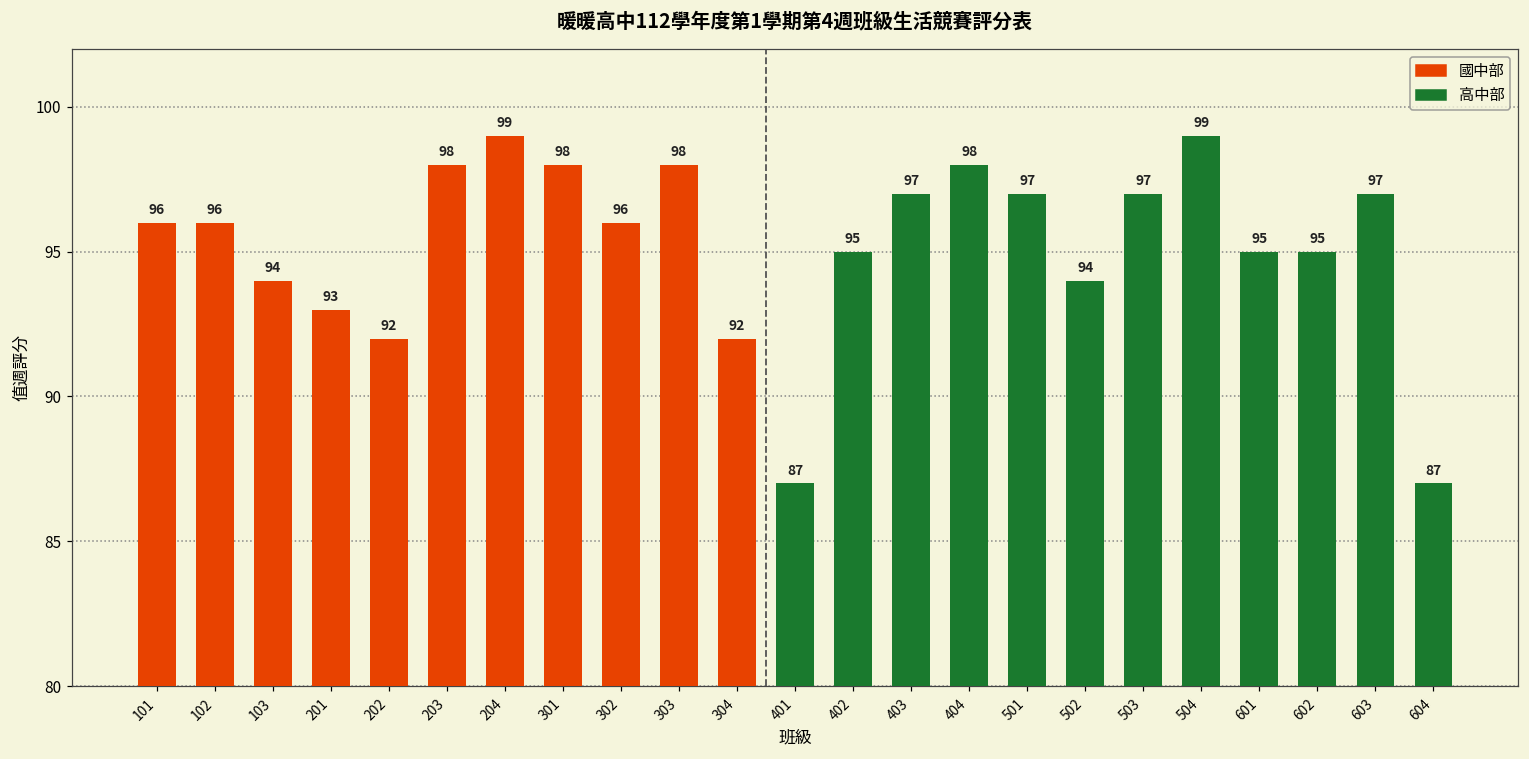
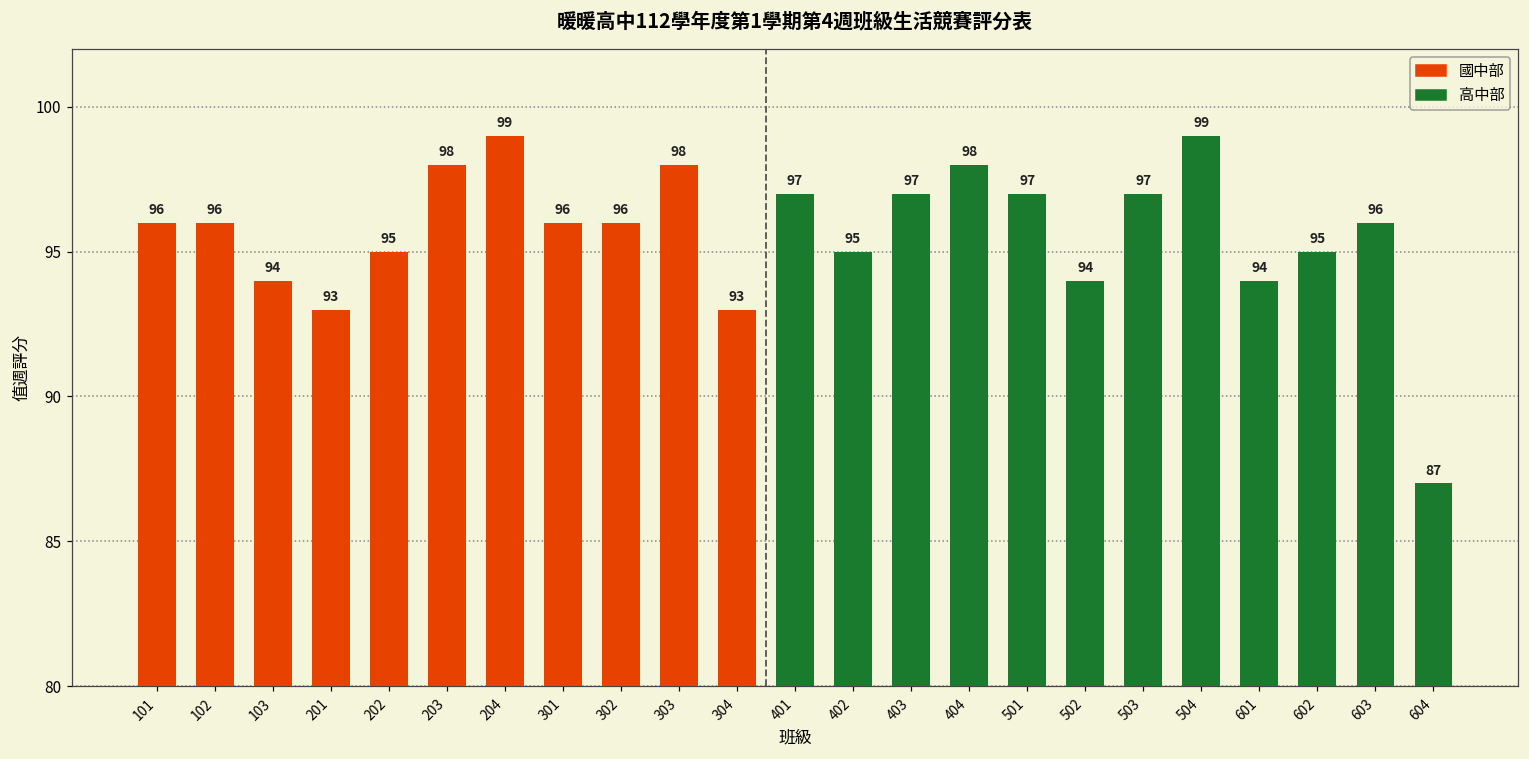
202: 92 -> 95
301: 98 -> 96
304: 92 -> 93
401: 87 -> 97
601: 95 -> 94
603: 97 -> 96
